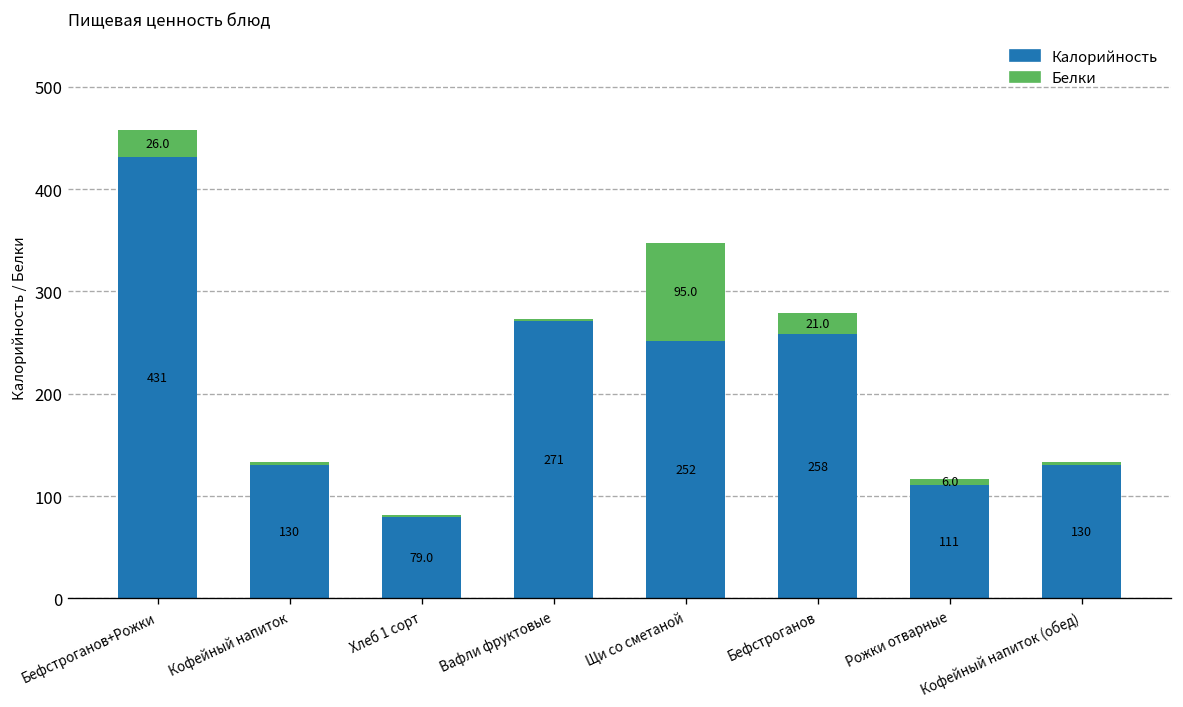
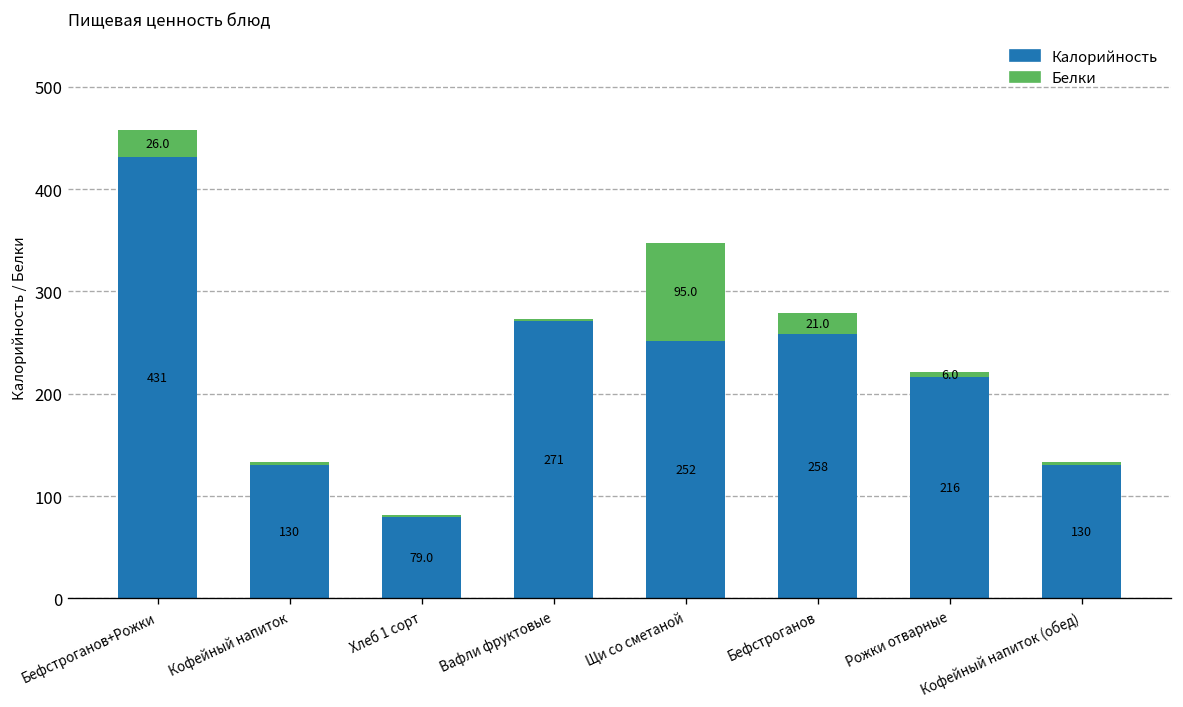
Калорийность, Рожки отварные: 111 -> 216
